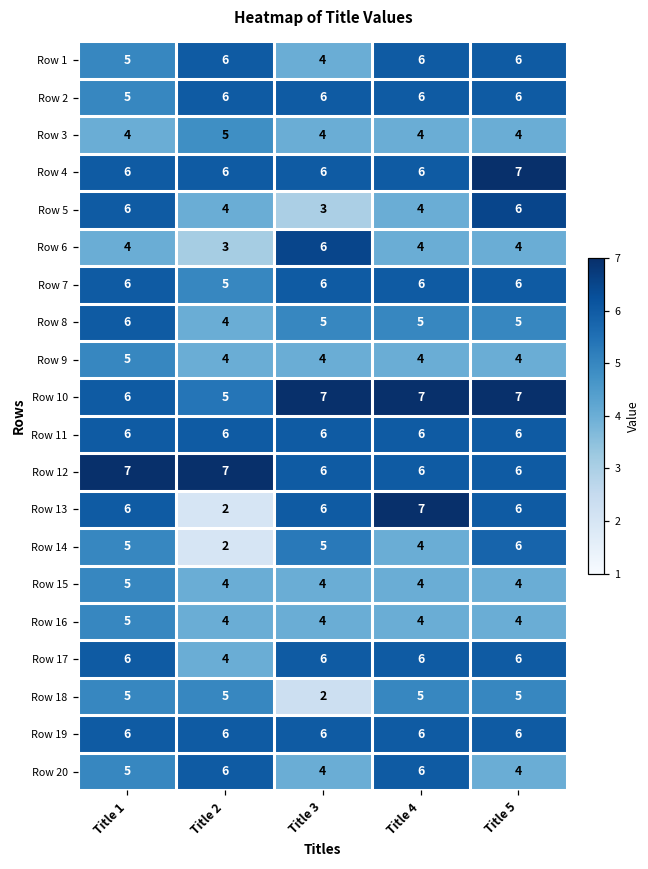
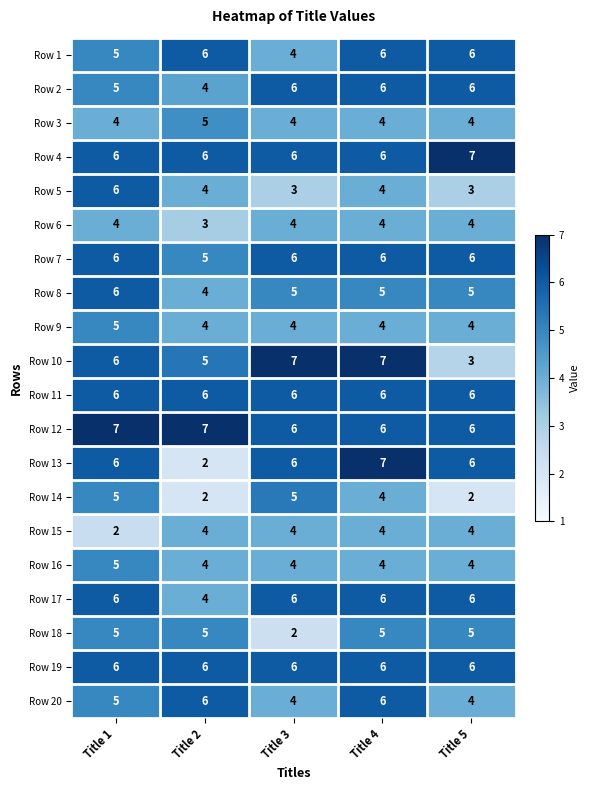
Row 2, Title 2: 6 -> 4
Row 5, Title 5: 6 -> 3
Row 6, Title 3: 6 -> 4
Row 10, Title 5: 7 -> 3
Row 14, Title 5: 6 -> 2
Row 15, Title 1: 5 -> 2
